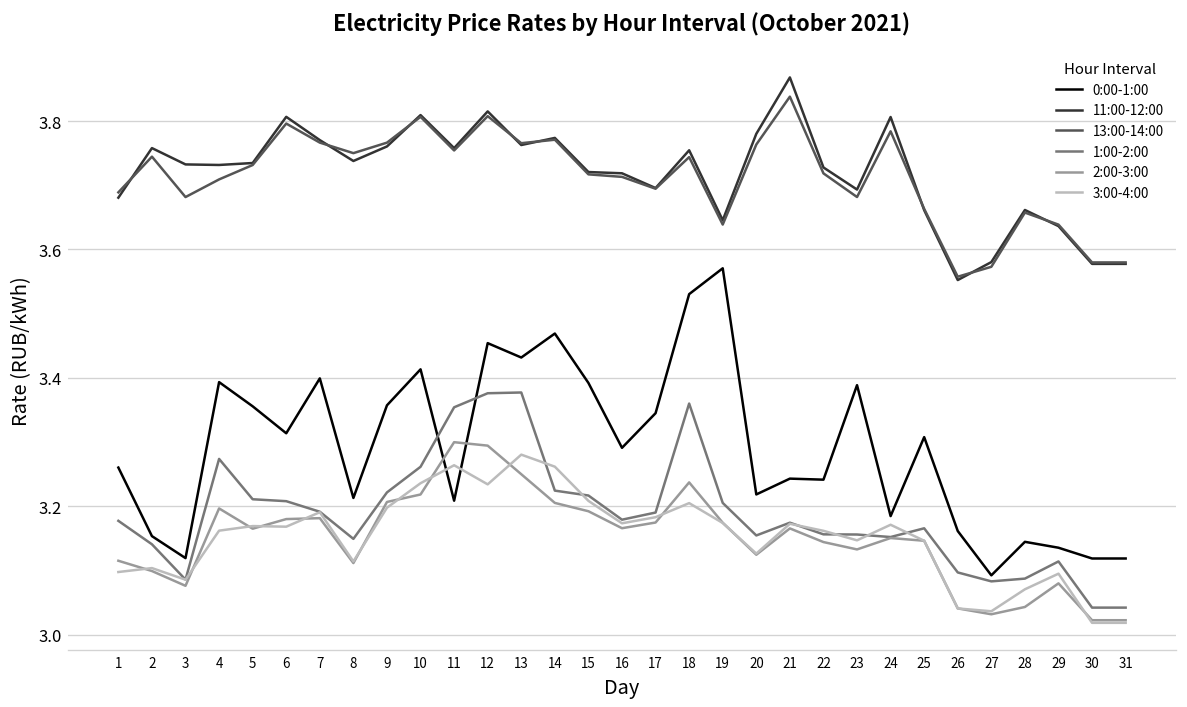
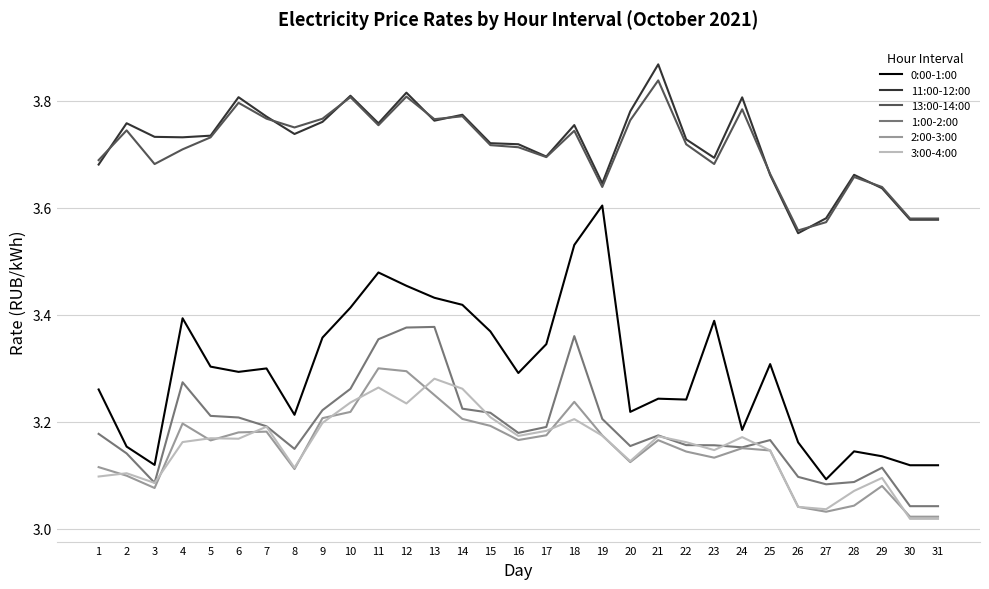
0:00-1:00, 5: 3.36 -> 3.30
0:00-1:00, 6: 3.31 -> 3.29
0:00-1:00, 7: 3.40 -> 3.30
0:00-1:00, 11: 3.21 -> 3.48
0:00-1:00, 14: 3.47 -> 3.42
0:00-1:00, 15: 3.39 -> 3.37
0:00-1:00, 19: 3.57 -> 3.60
